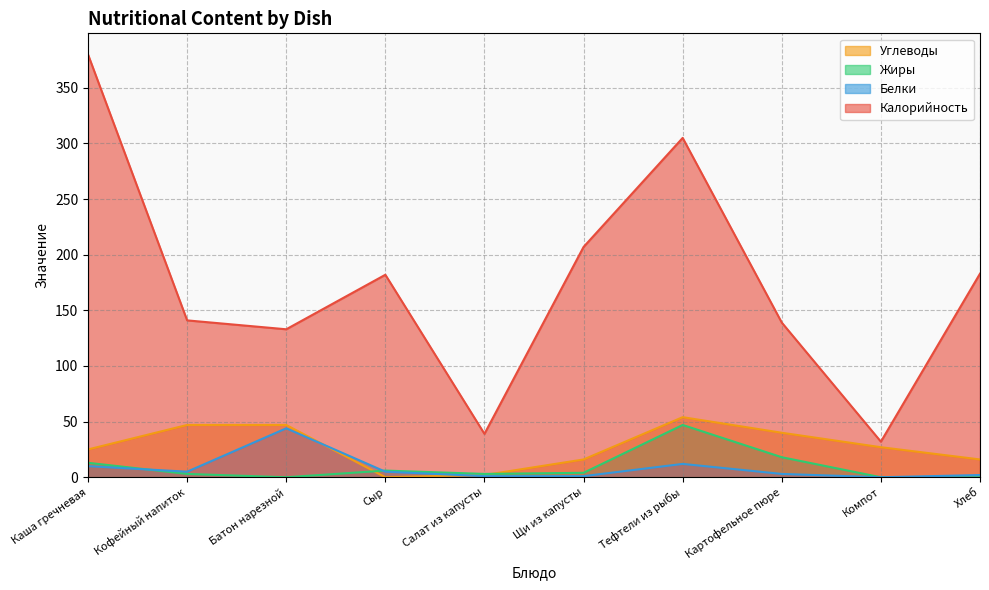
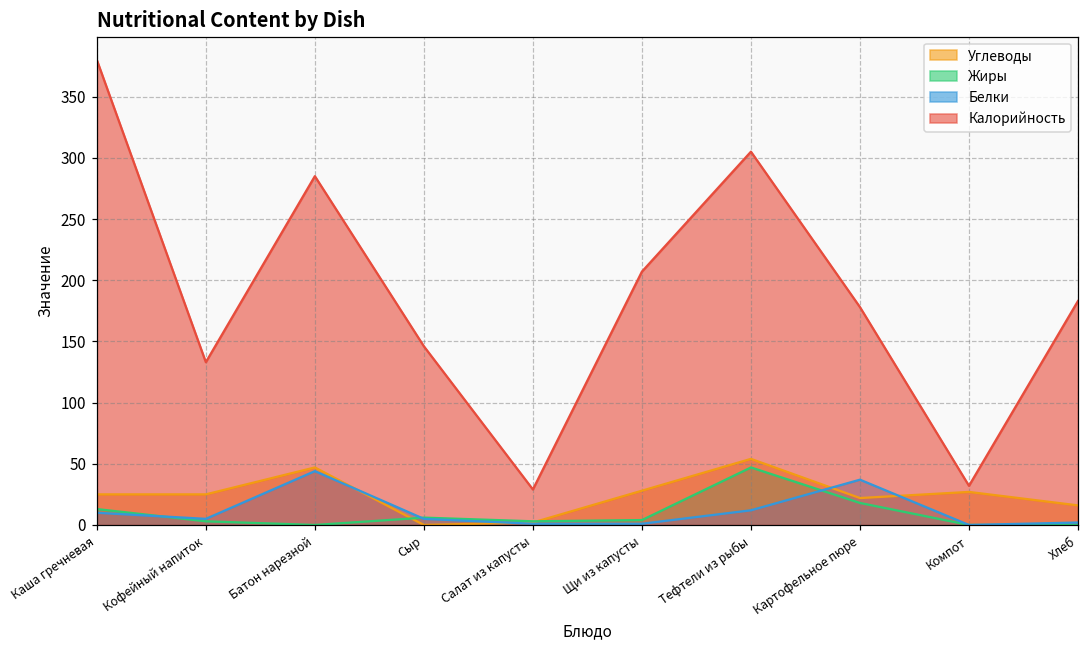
Углеводы, Кофейный напиток: 47 -> 25
Калорийность, Кофейный напиток: 141 -> 133
Калорийность, Батон нарезной: 133 -> 285
Калорийность, Сыр: 182 -> 146
Калорийность, Салат из капусты: 39 -> 29
Углеводы, Щи из капусты: 16 -> 28
Углеводы, Картофельное пюре: 40 -> 22
Белки, Картофельное пюре: 3 -> 37
Калорийность, Картофельное пюре: 139 -> 178
